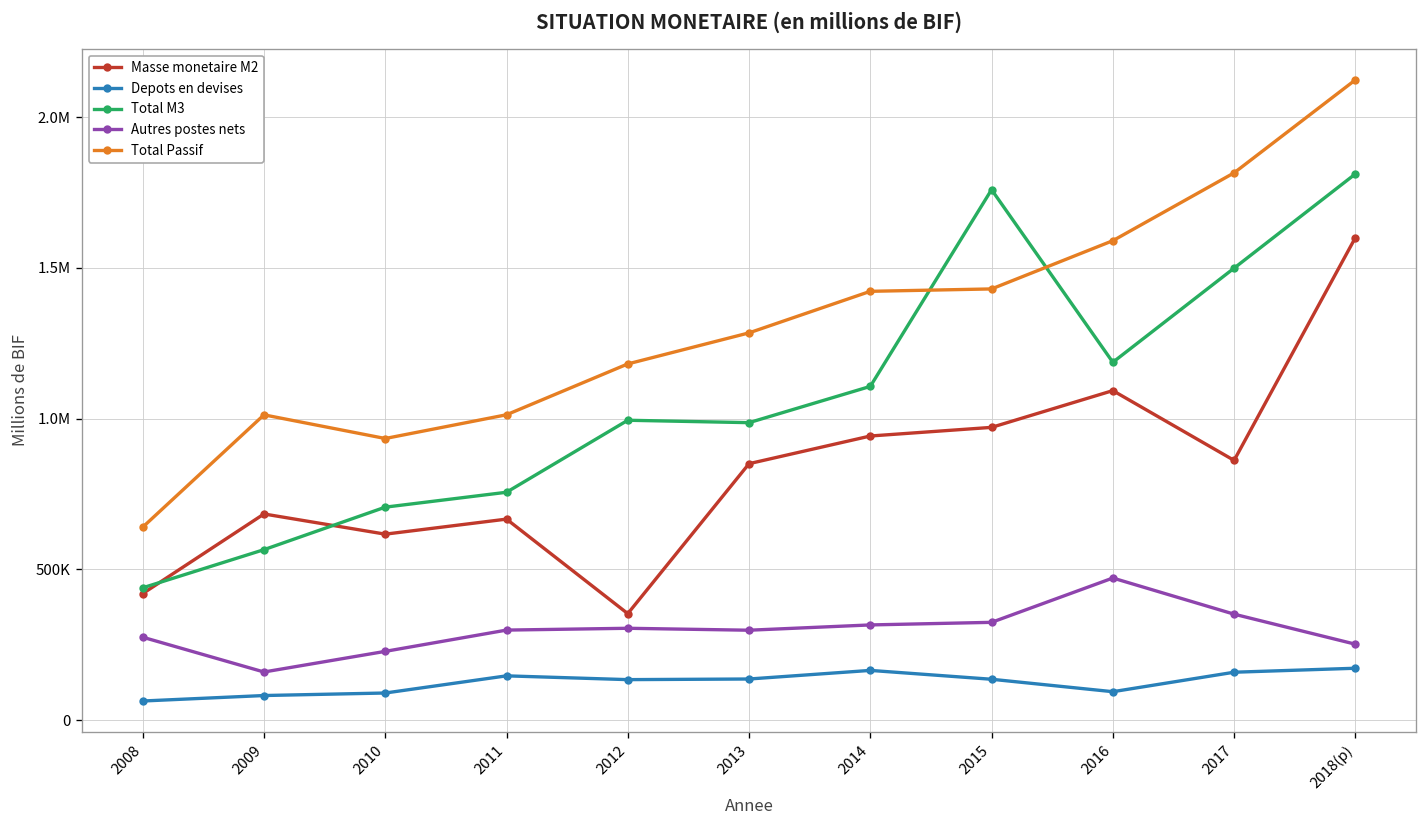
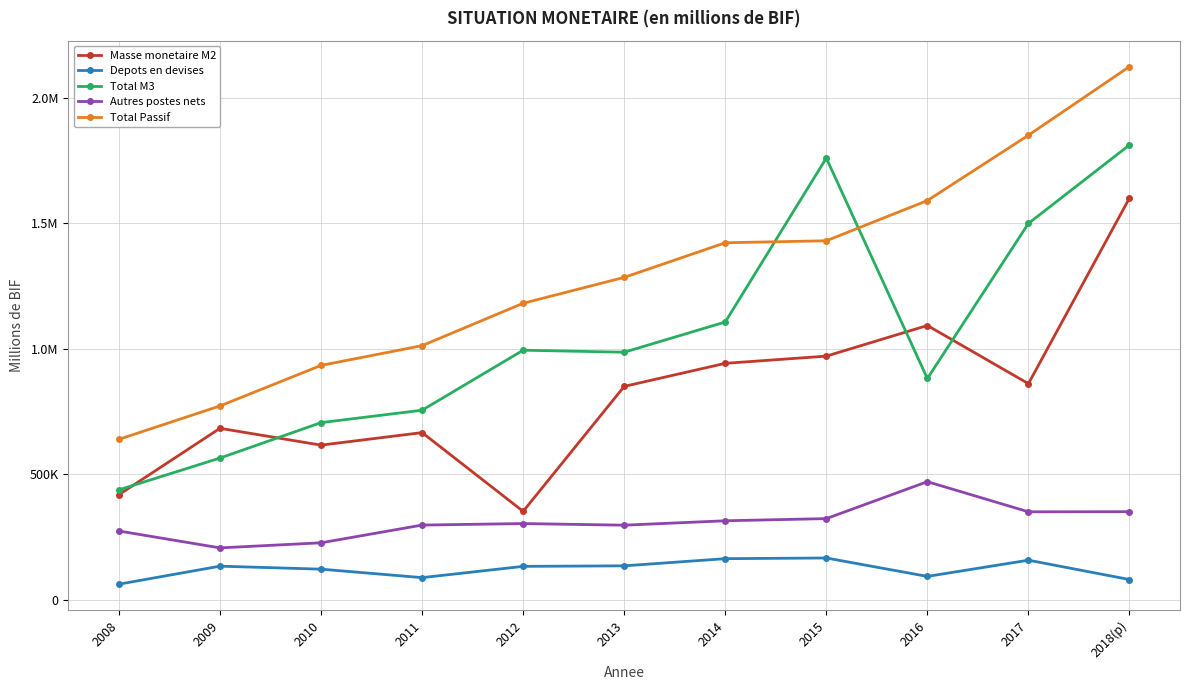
Depots en devises, 2009: 80000 -> 130000
Autres postes nets, 2009: 160000 -> 210000
Total Passif, 2009: 1010000 -> 770000
Depots en devises, 2010: 90000 -> 120000
Depots en devises, 2011: 150000 -> 90000
Depots en devises, 2015: 140000 -> 170000
Total M3, 2016: 1190000 -> 880000
Total Passif, 2017: 1820000 -> 1850000
Depots en devises, 2018(p): 170000 -> 80000
Autres postes nets, 2018(p): 250000 -> 350000
